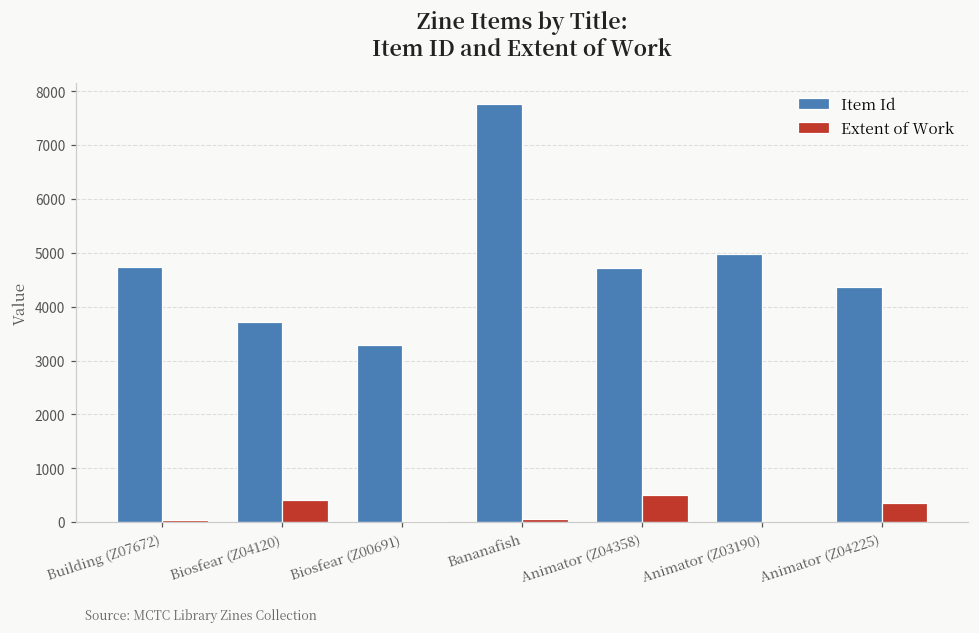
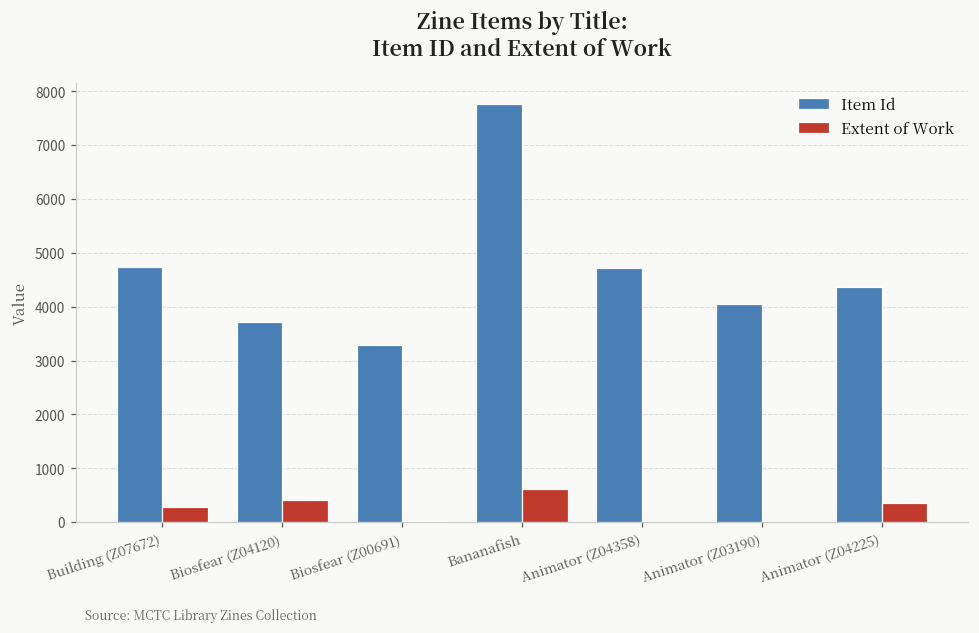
Extent of Work, Building (Z07672): 0 -> 300
Extent of Work, Bananafish: 100 -> 600
Extent of Work, Animator (Z04358): 500 -> 0
Item Id, Animator (Z03190): 5000 -> 4000
